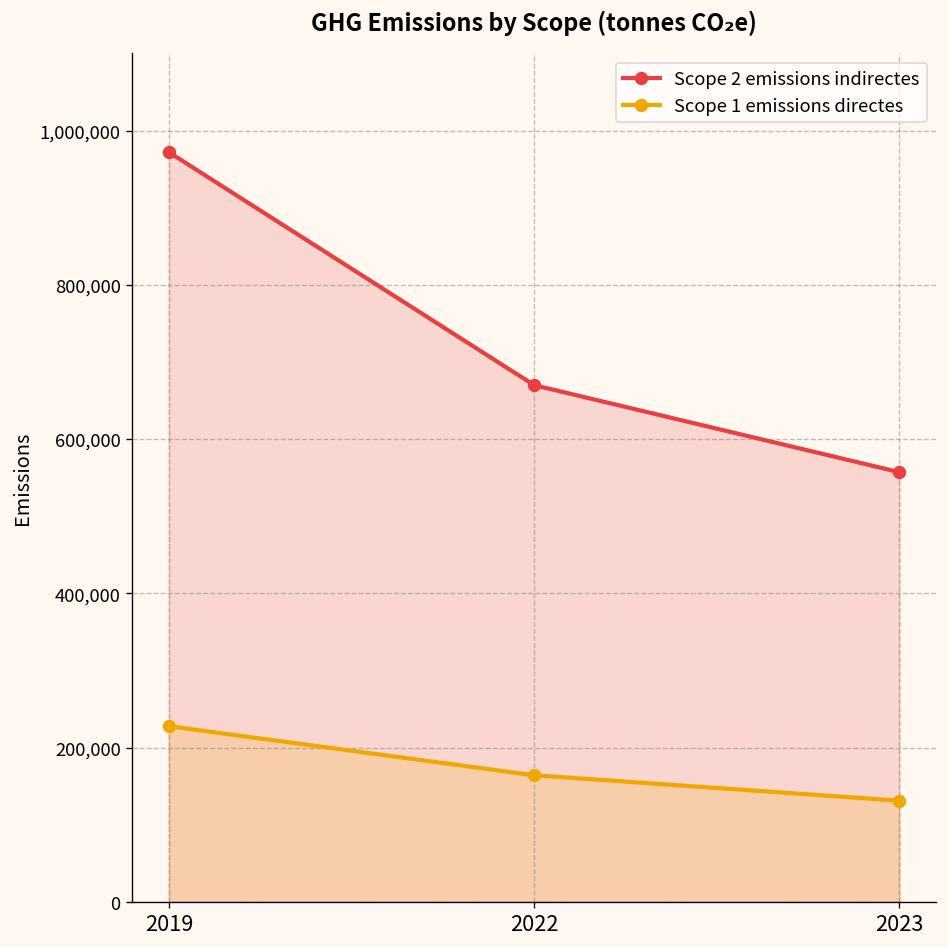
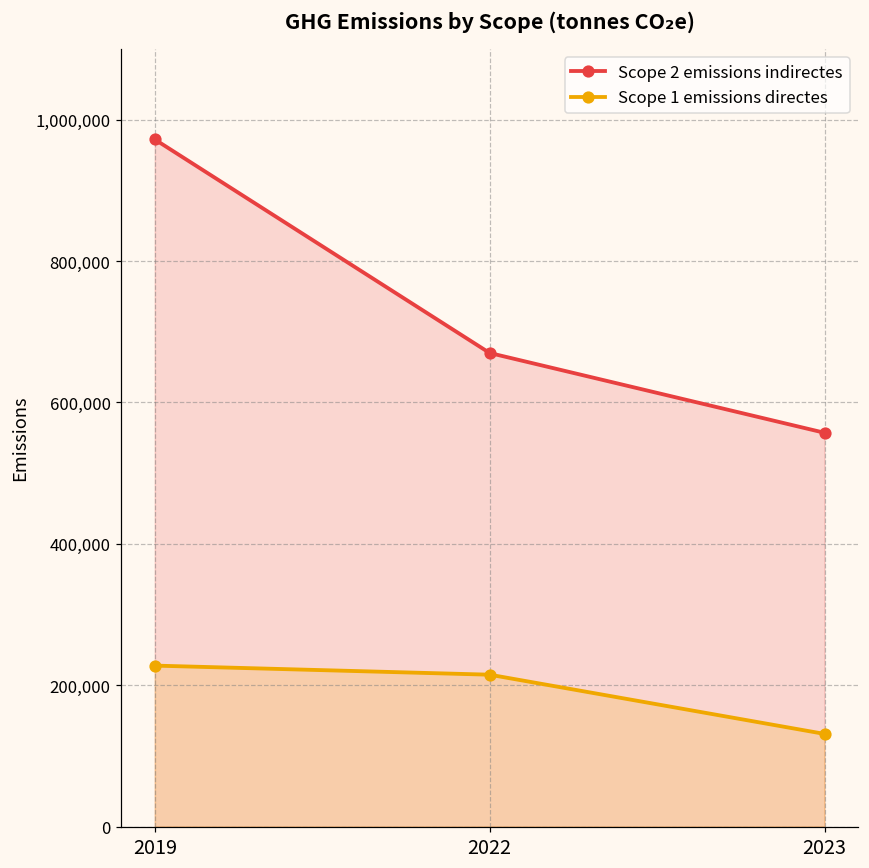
Scope 1 emissions directes, 2022: 160,000 -> 210,000
